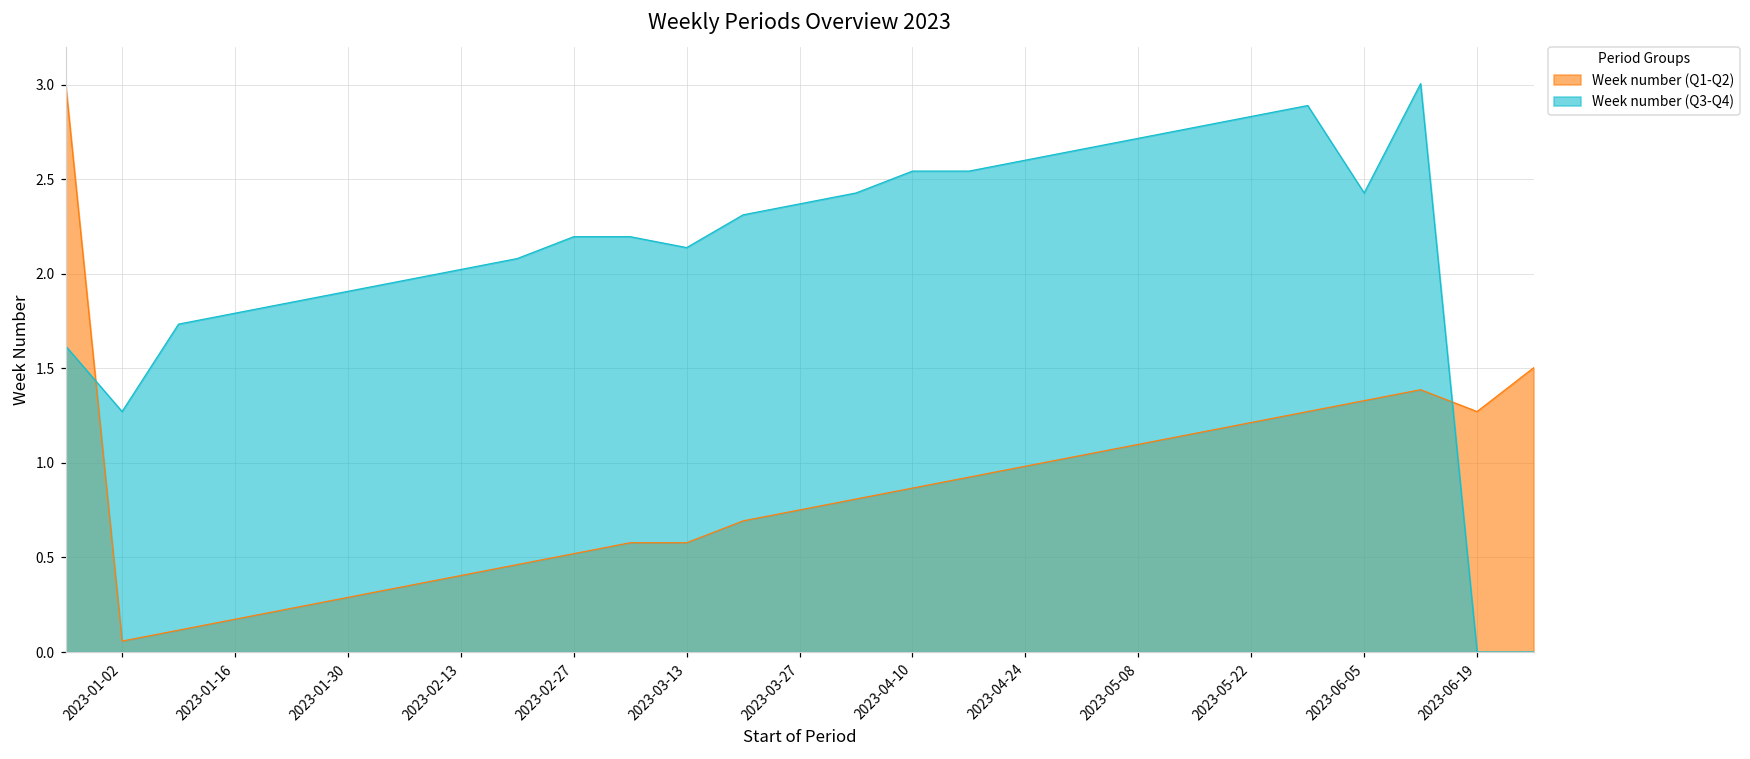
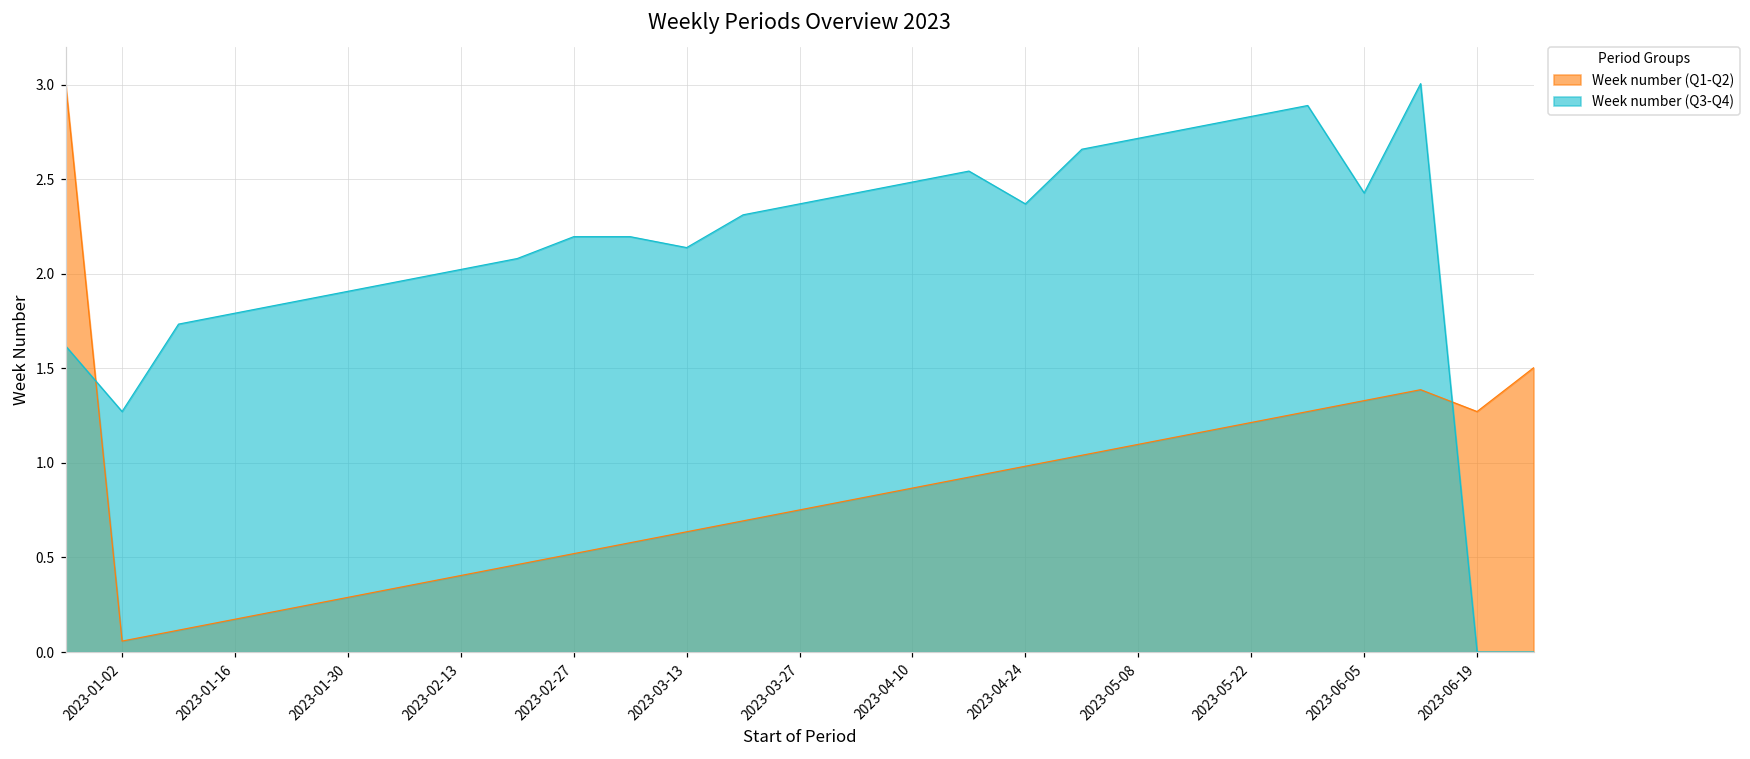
Week number (Q1-Q2), 2023-03-13: 0.58 -> 0.64
Week number (Q3-Q4), 2023-04-10: 2.54 -> 2.49
Week number (Q3-Q4), 2023-04-24: 2.60 -> 2.37
